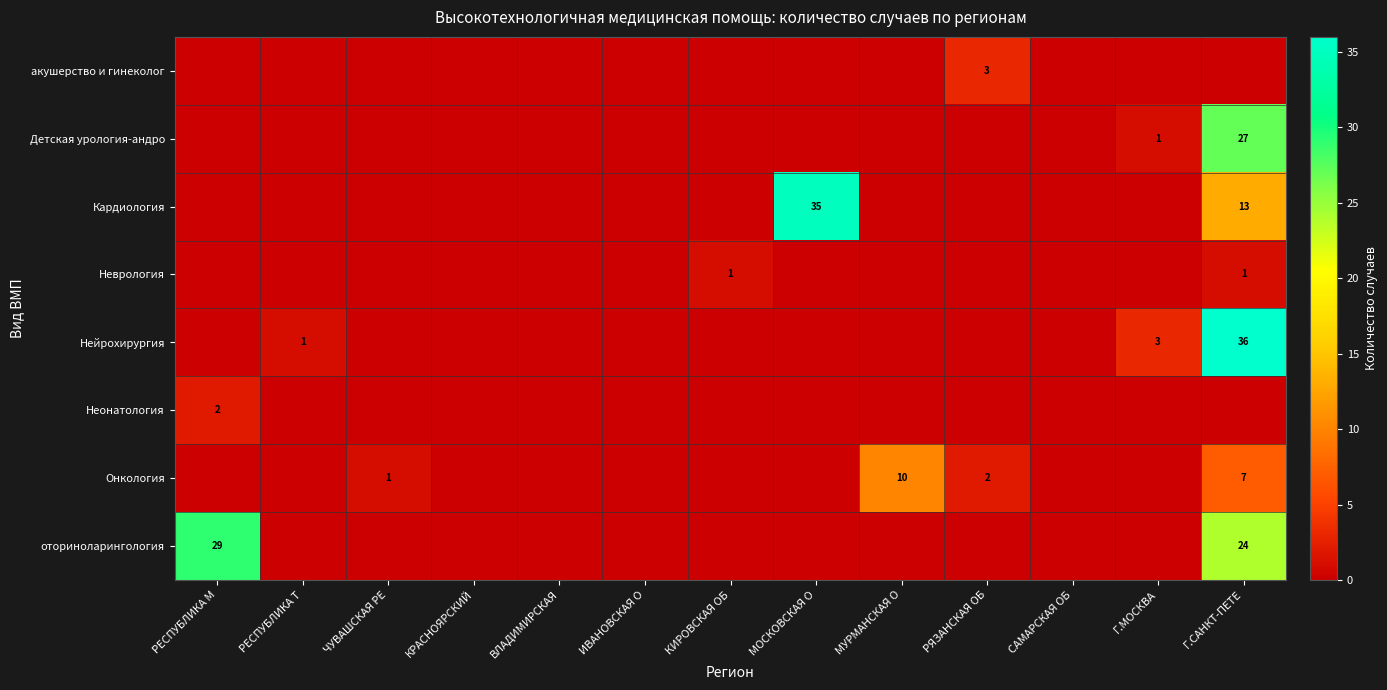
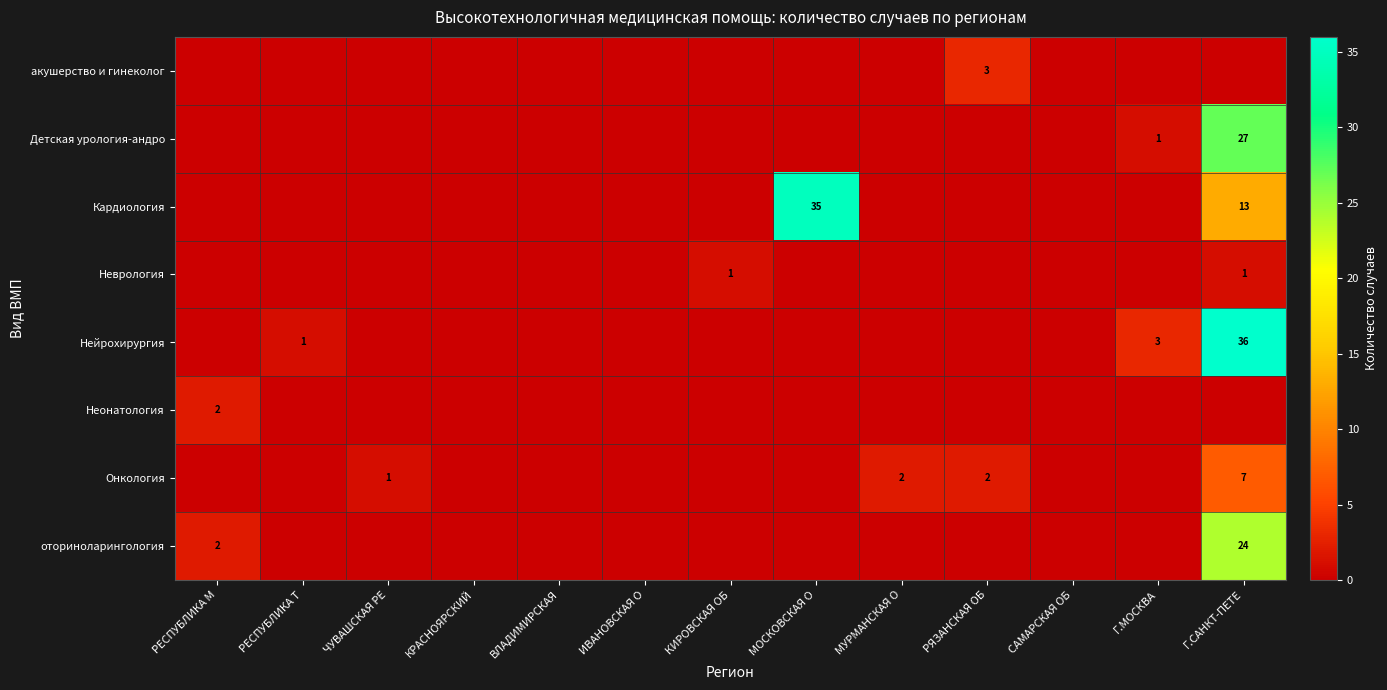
Онкология, МУРМАНСКАЯ О: 10 -> 2
оториноларингология, РЕСПУБЛИКА М: 29 -> 2
